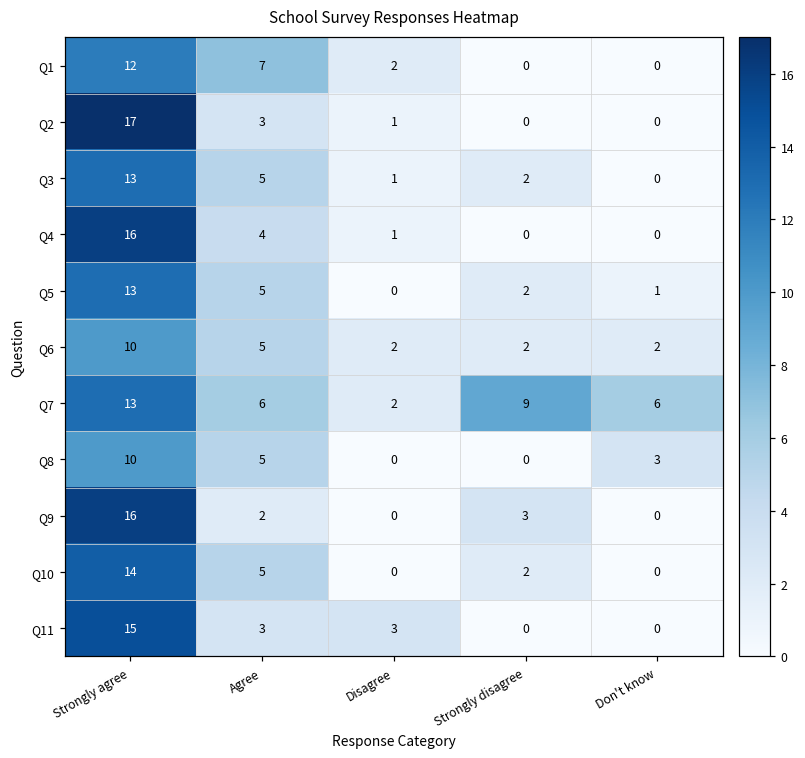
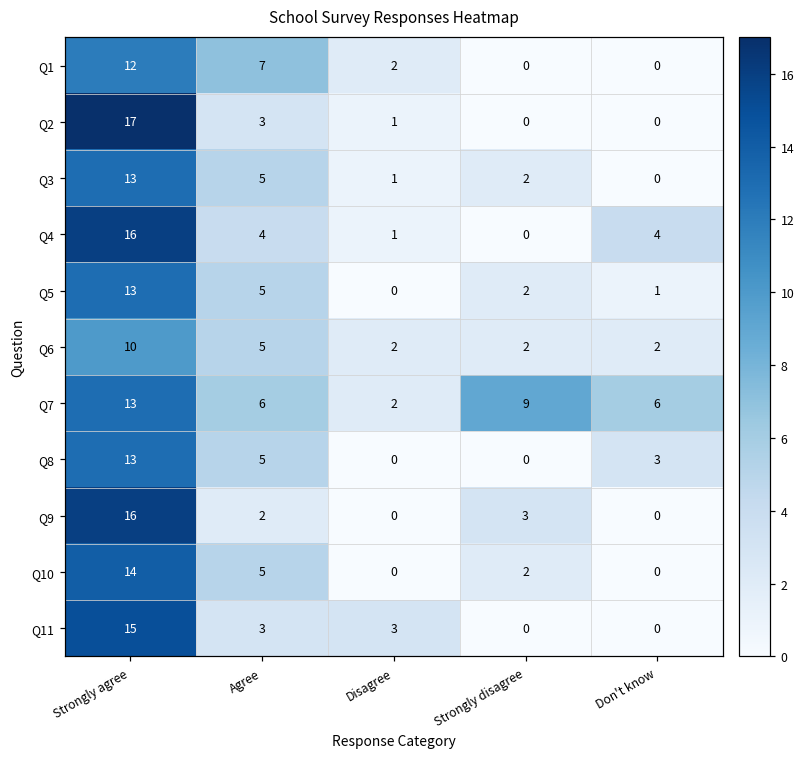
Q4, Don't know: 0 -> 4
Q8, Strongly agree: 10 -> 13
